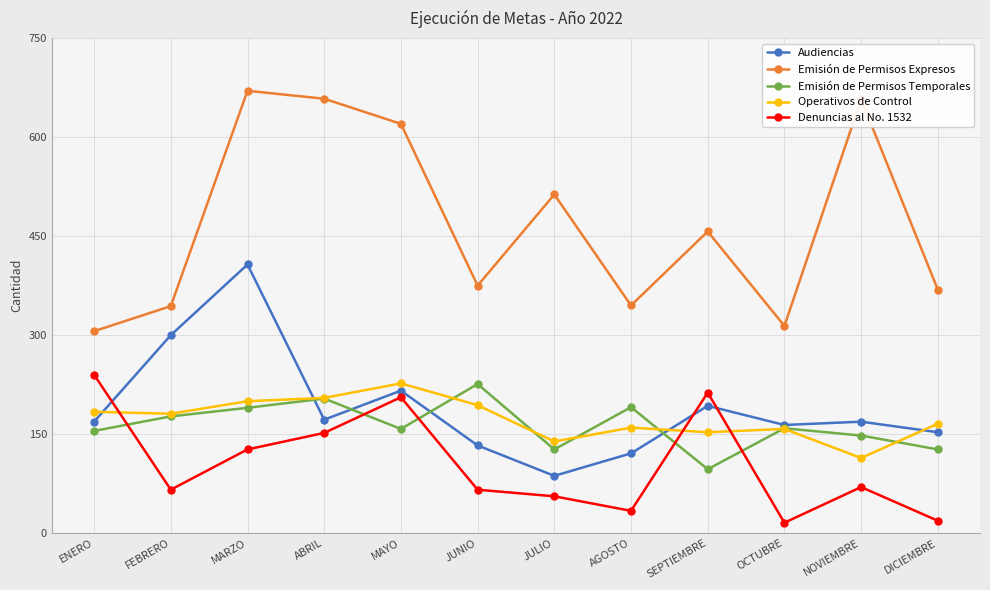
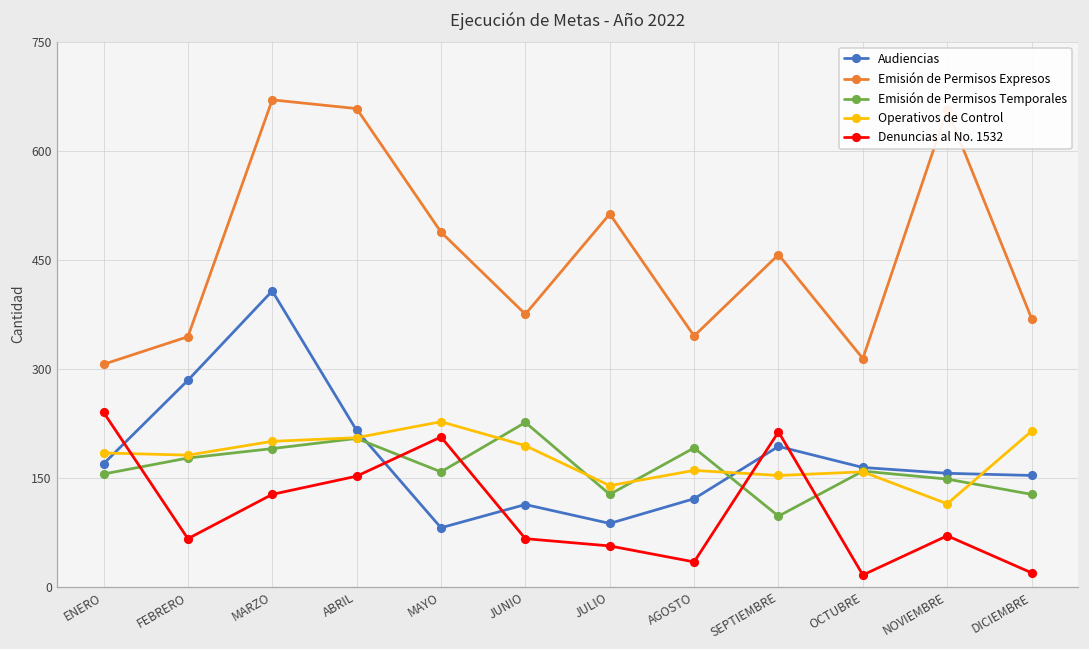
Audiencias, FEBRERO: 300 -> 280
Audiencias, ABRIL: 170 -> 220
Audiencias, MAYO: 220 -> 80
Emisión de Permisos Expresos, MAYO: 620 -> 490
Audiencias, JUNIO: 130 -> 110
Audiencias, NOVIEMBRE: 170 -> 160
Operativos de Control, DICIEMBRE: 170 -> 210
